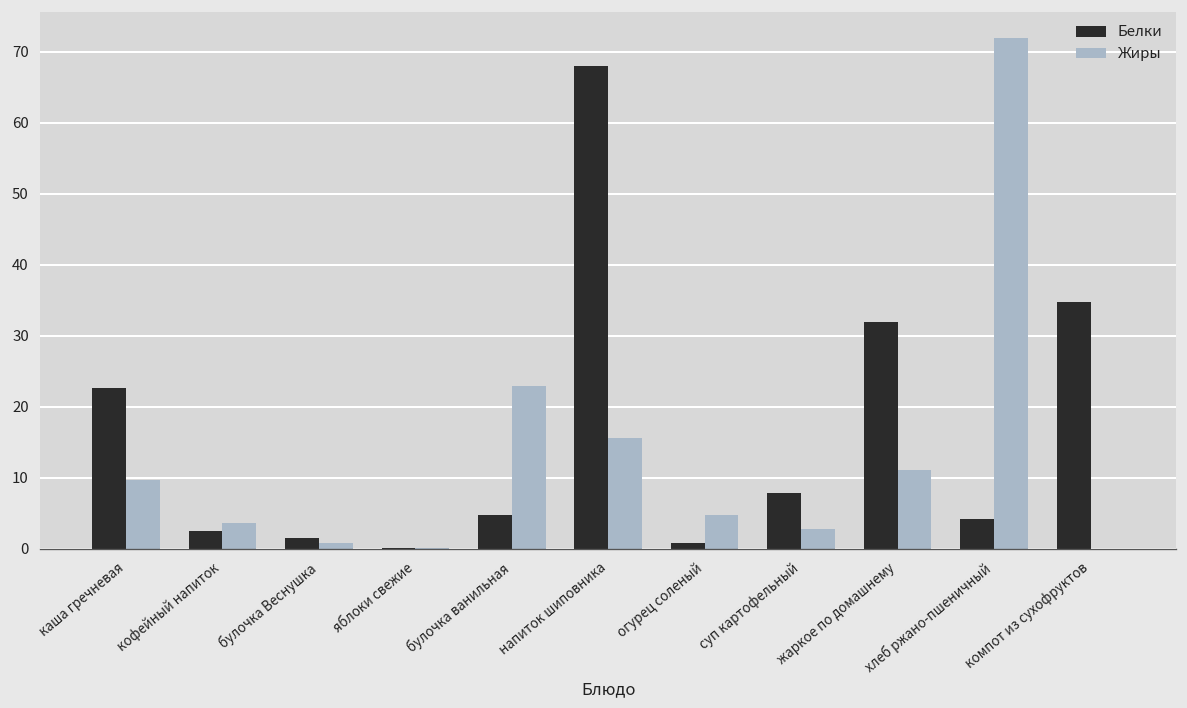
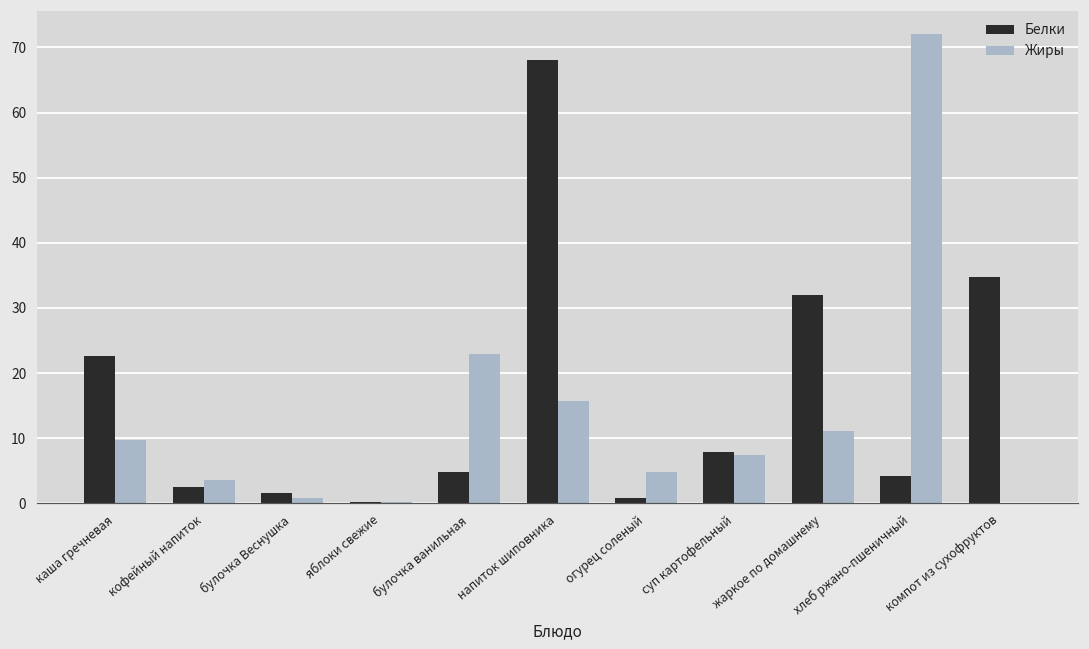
Жиры, суп картофельный: 3 -> 7
